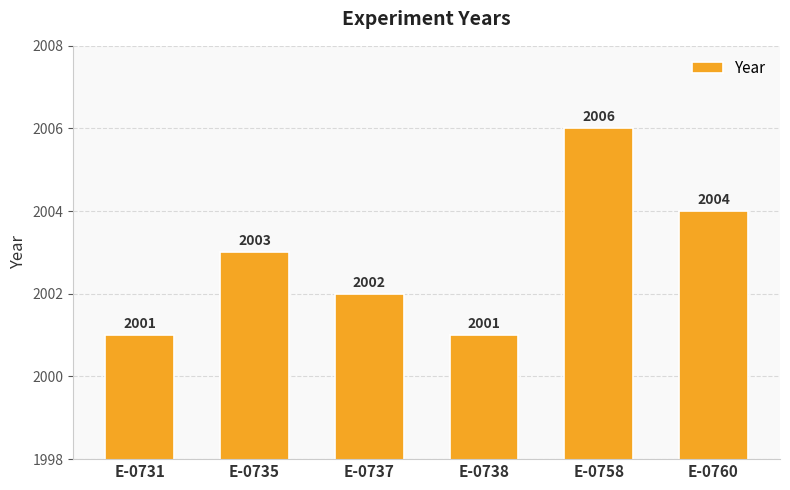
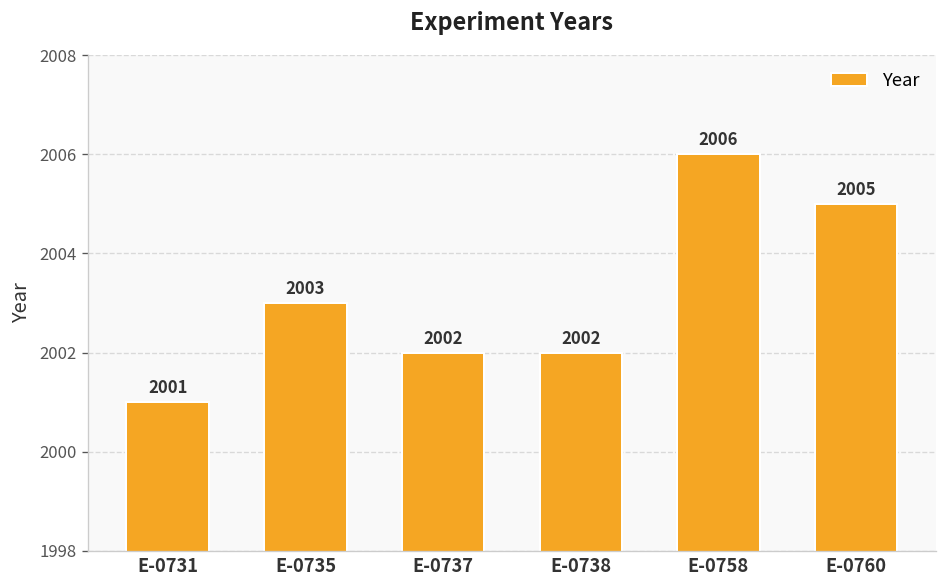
E-0738: 2001 -> 2002
E-0760: 2004 -> 2005
